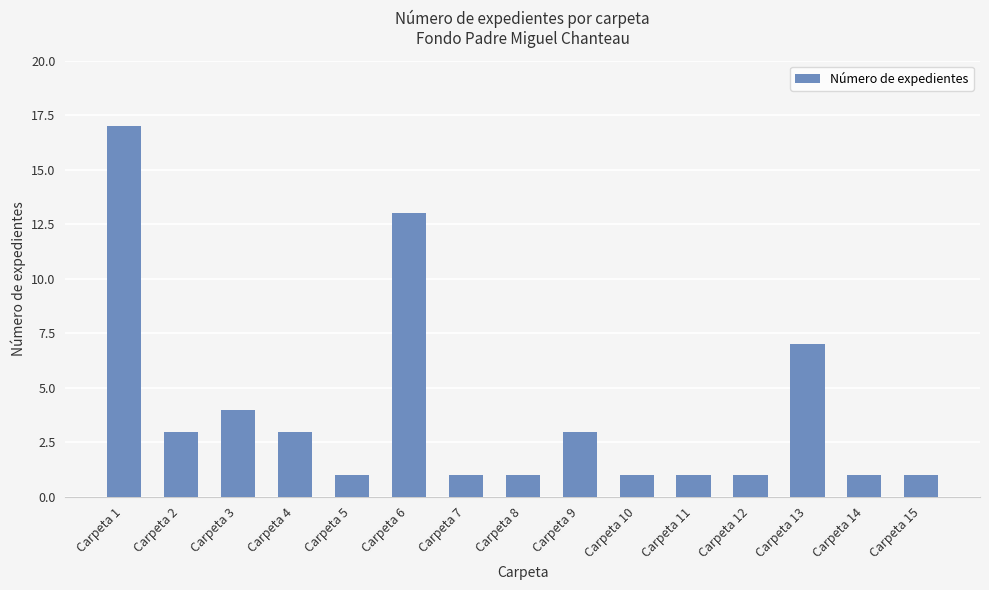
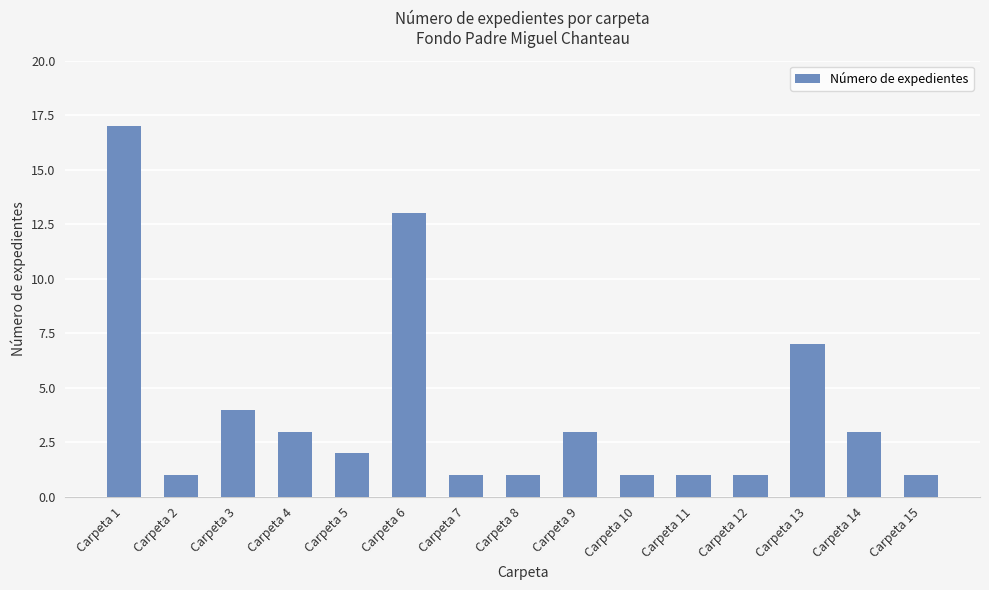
Carpeta 2: 3 -> 1
Carpeta 5: 1 -> 2
Carpeta 14: 1 -> 3
